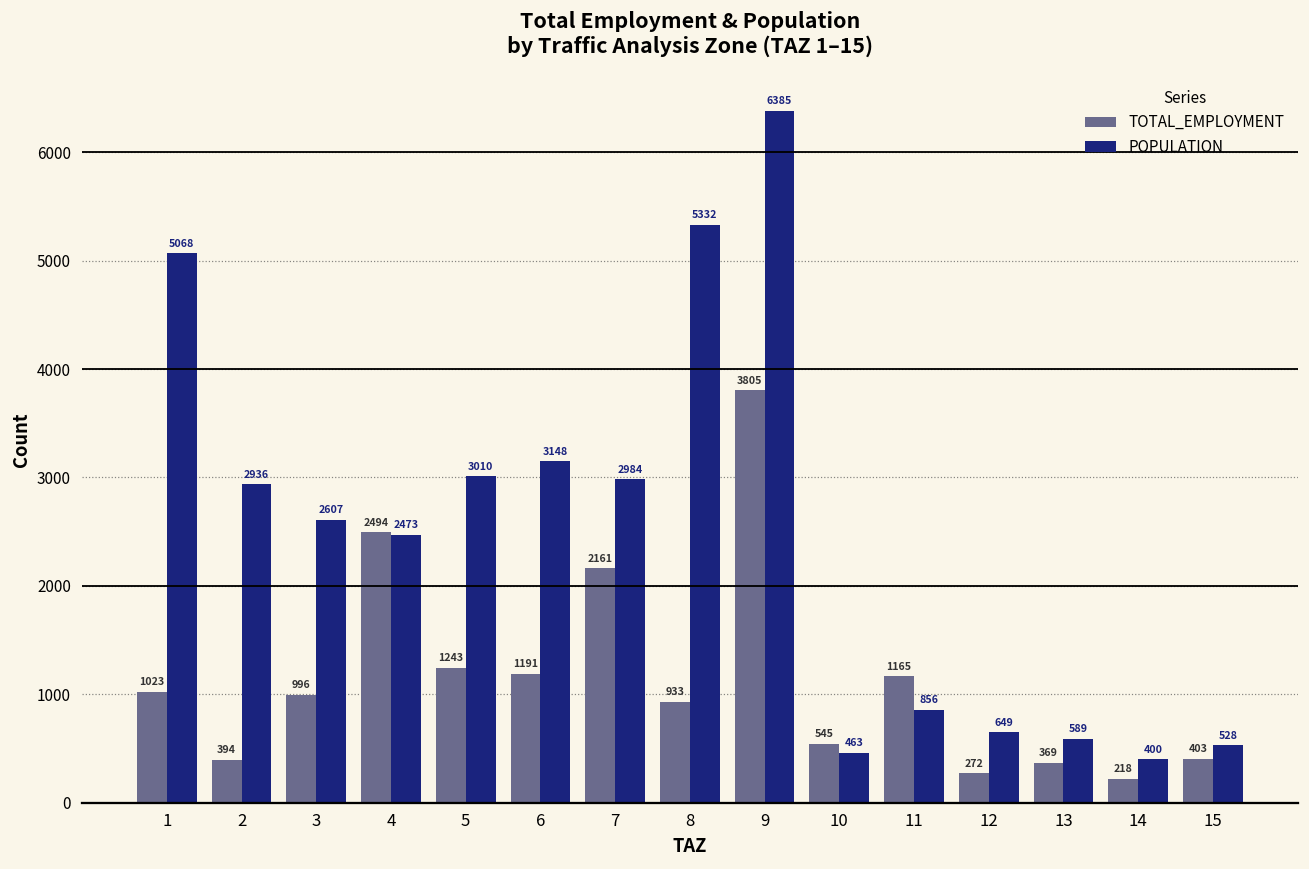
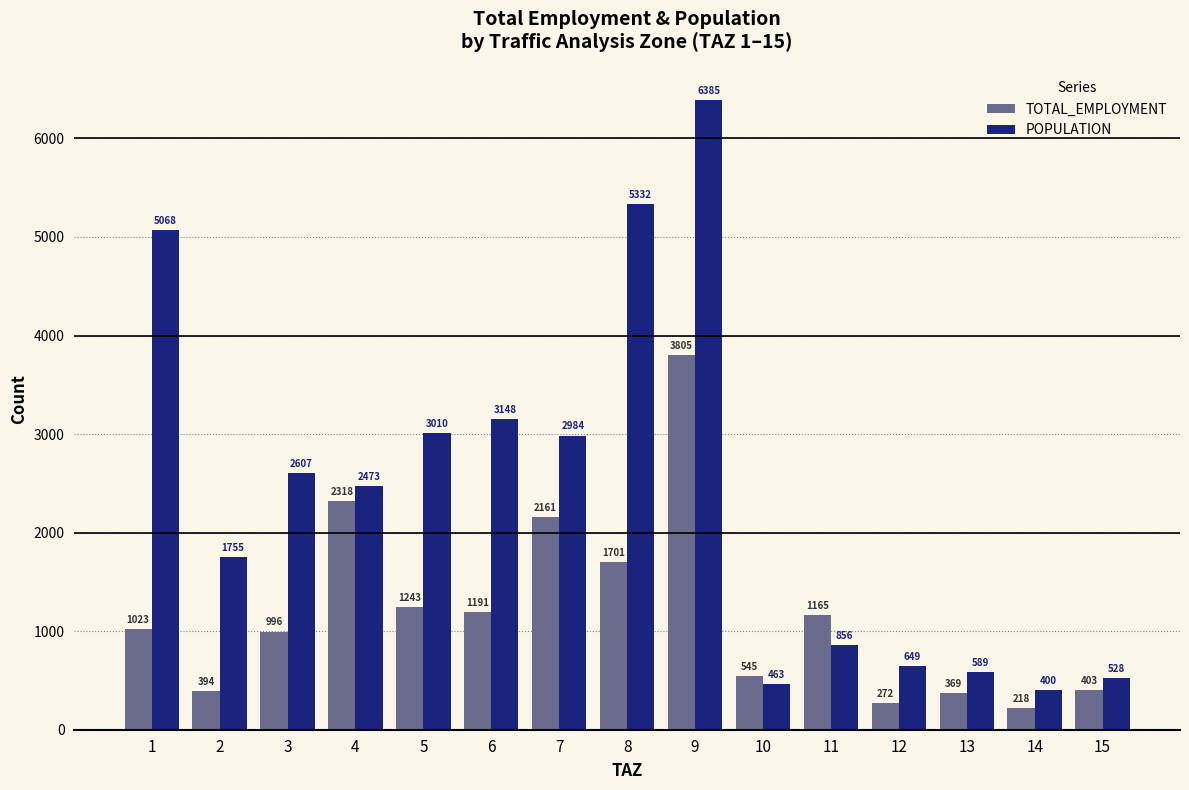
POPULATION, 2: 2936 -> 1755
TOTAL_EMPLOYMENT, 4: 2494 -> 2318
TOTAL_EMPLOYMENT, 8: 933 -> 1701
